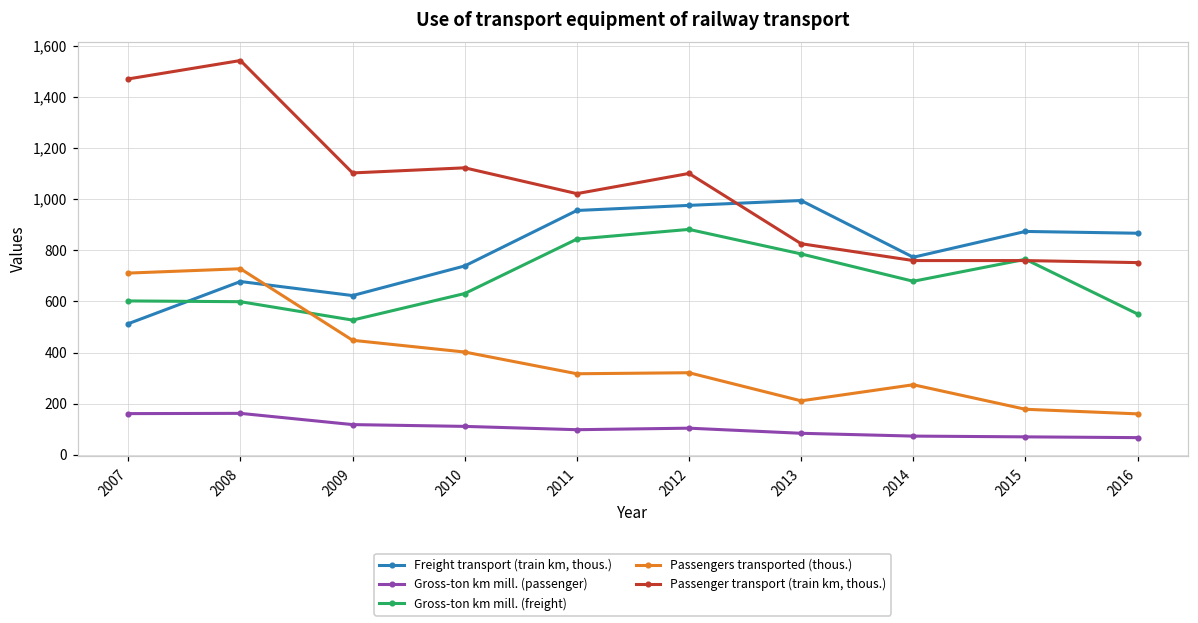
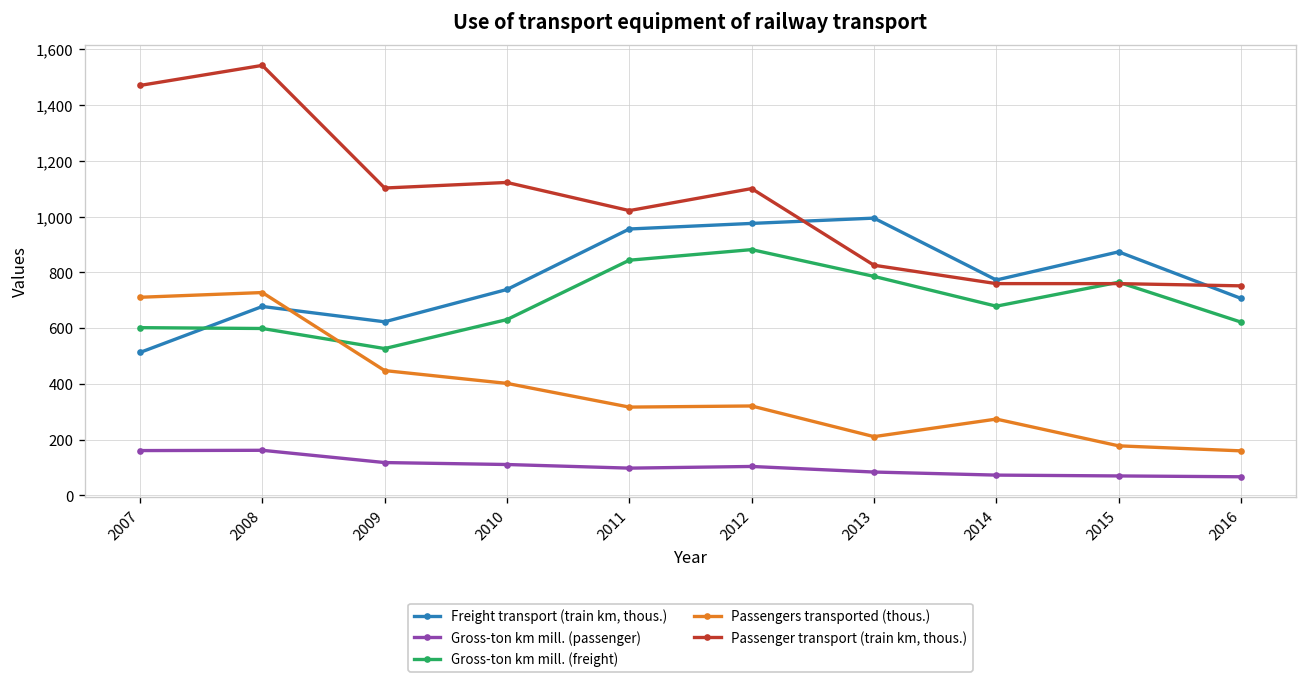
Freight transport (train km, thous.), 2016: 870 -> 710
Gross-ton km mill. (freight), 2016: 550 -> 620
